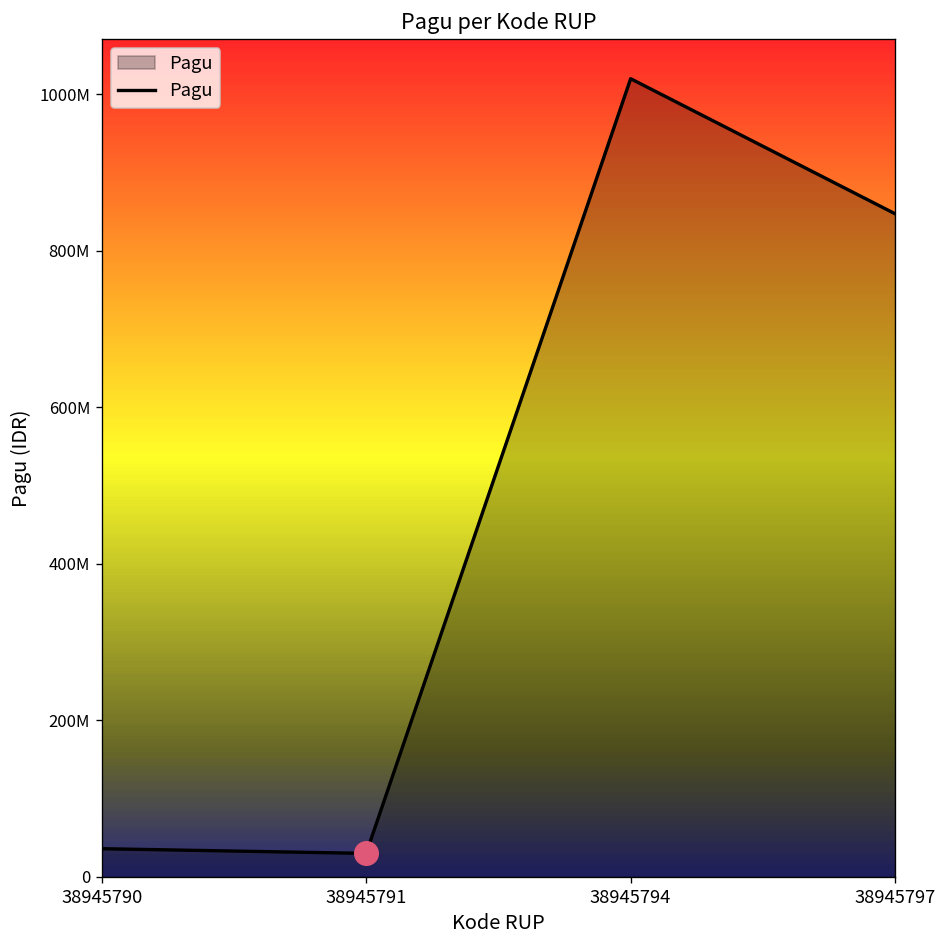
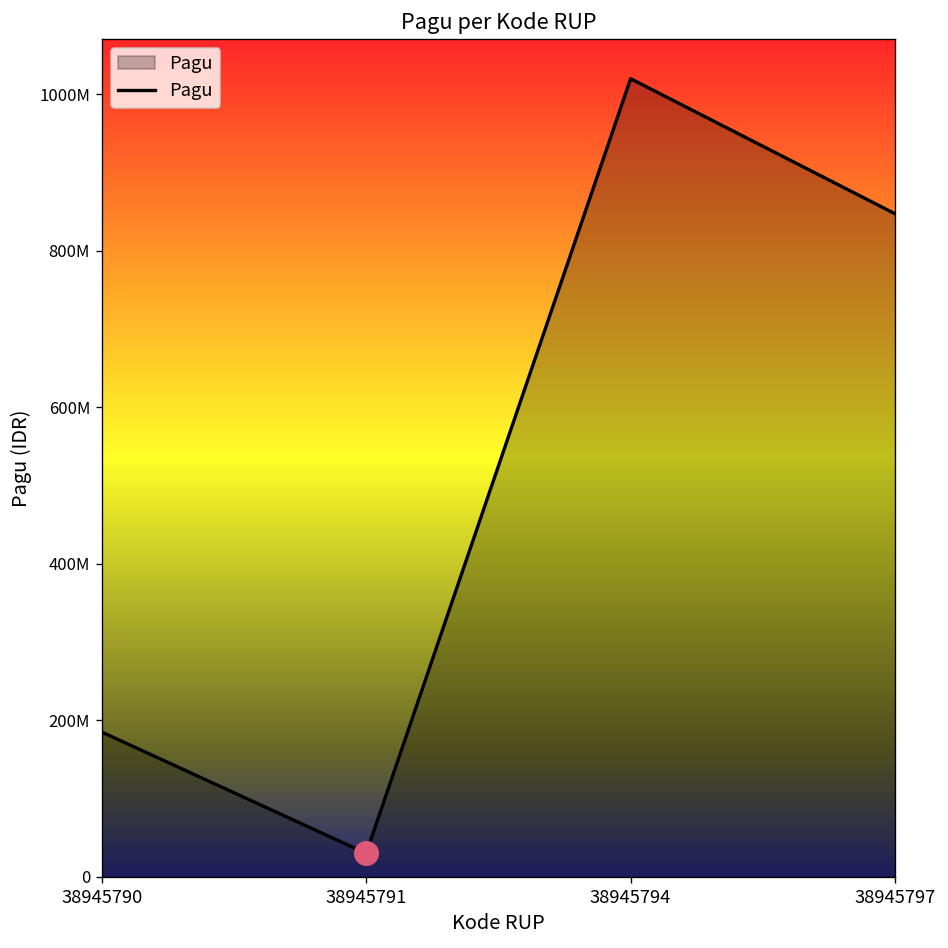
Pagu, 38945790: 40000000 -> 190000000
